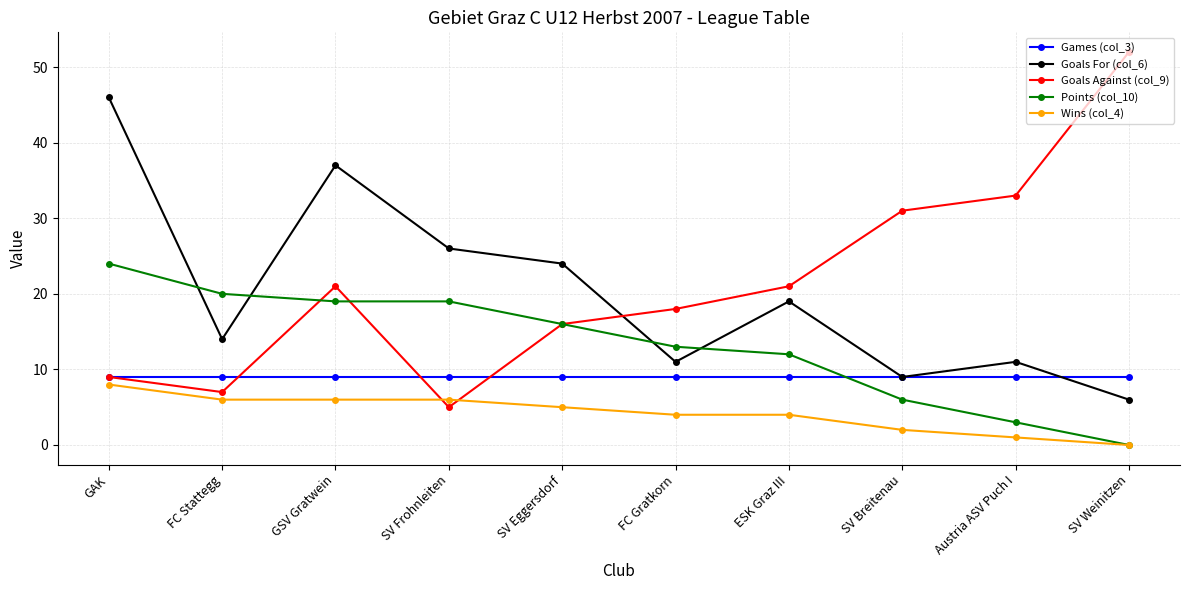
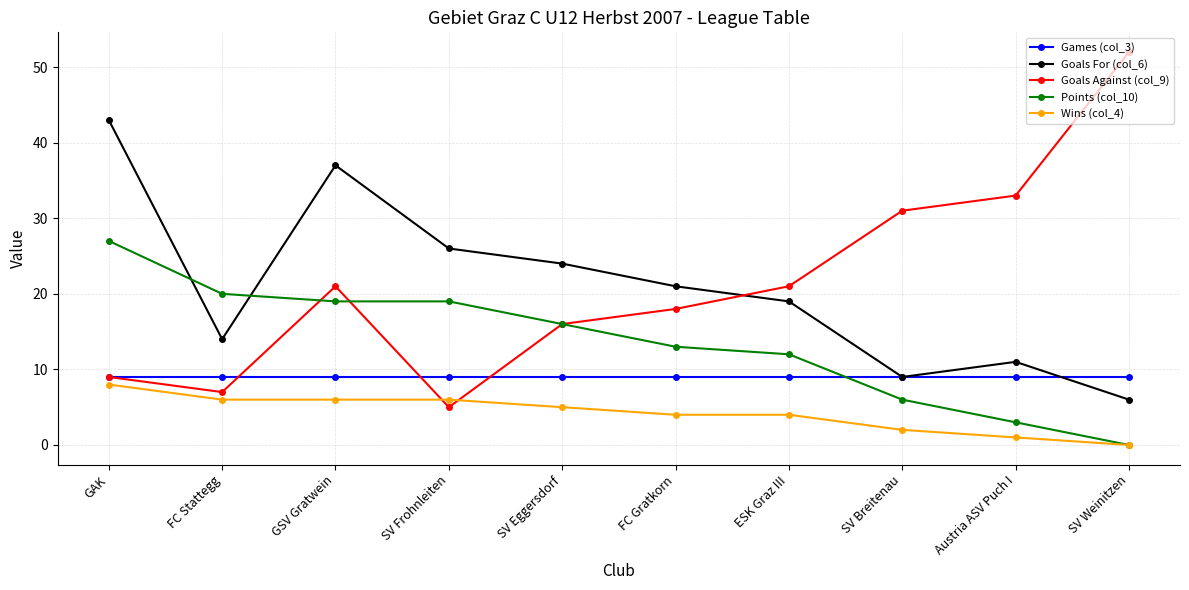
Goals For (col_6), GAK: 46 -> 43
Points (col_10), GAK: 24 -> 27
Goals For (col_6), FC Gratkorn: 11 -> 21
